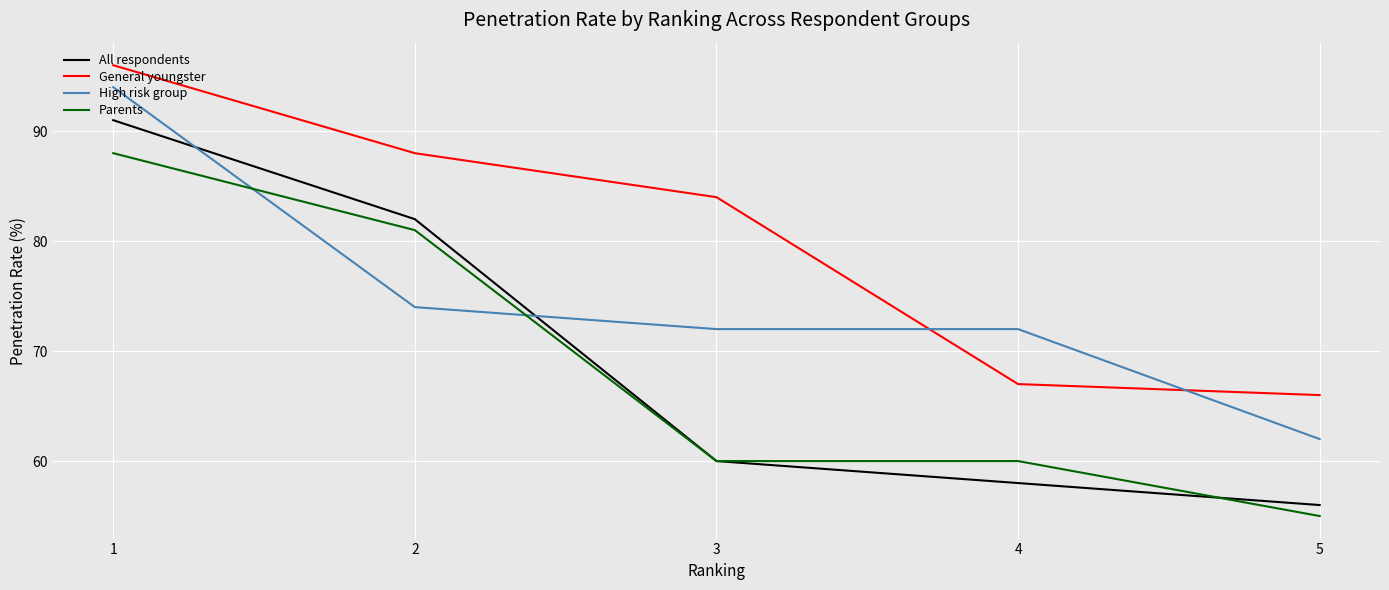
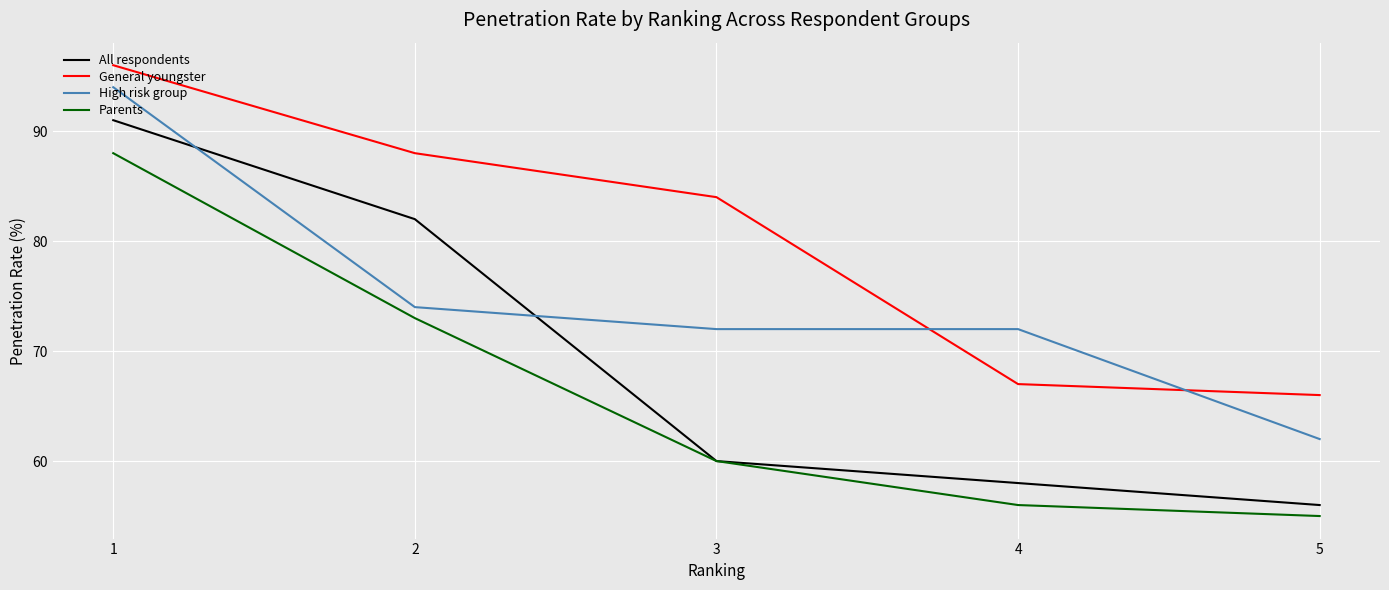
Parents, 2: 81 -> 73
Parents, 4: 60 -> 56
